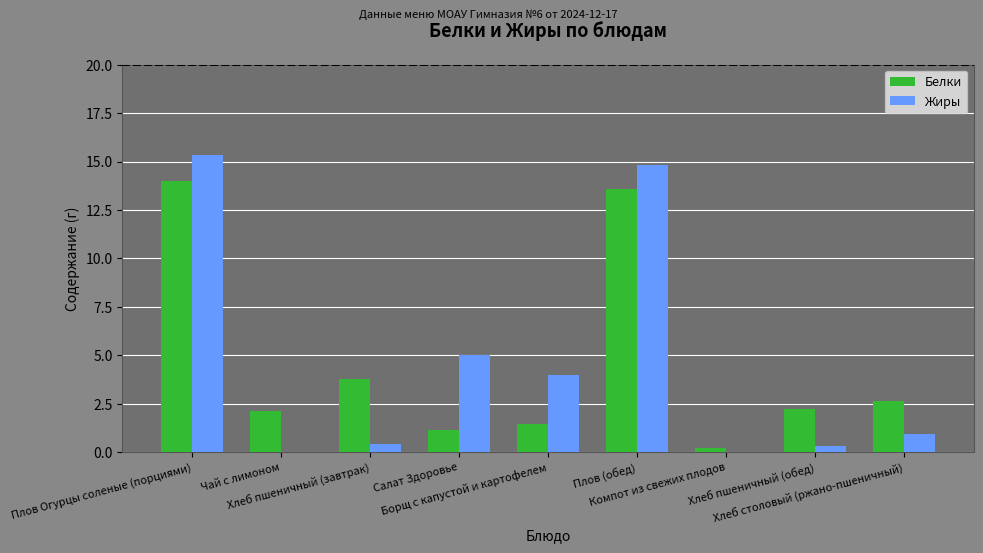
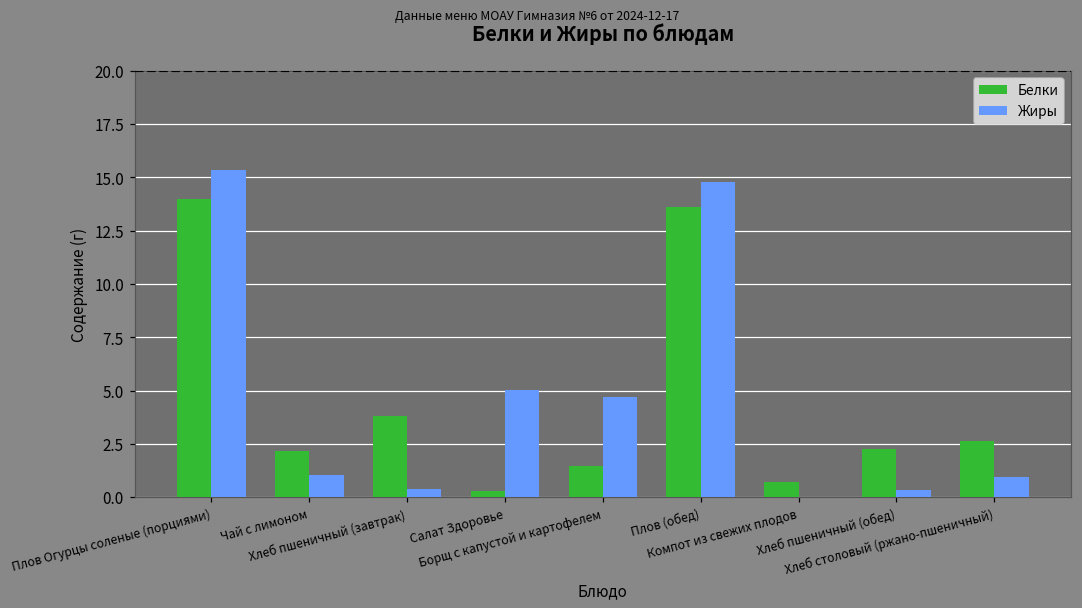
Жиры, Чай с лимоном: 0.0 -> 1.0
Белки, Салат Здоровье: 1.2 -> 0.3
Жиры, Борщ с капустой и картофелем: 4.0 -> 4.7
Белки, Компот из свежих плодов: 0.2 -> 0.7
